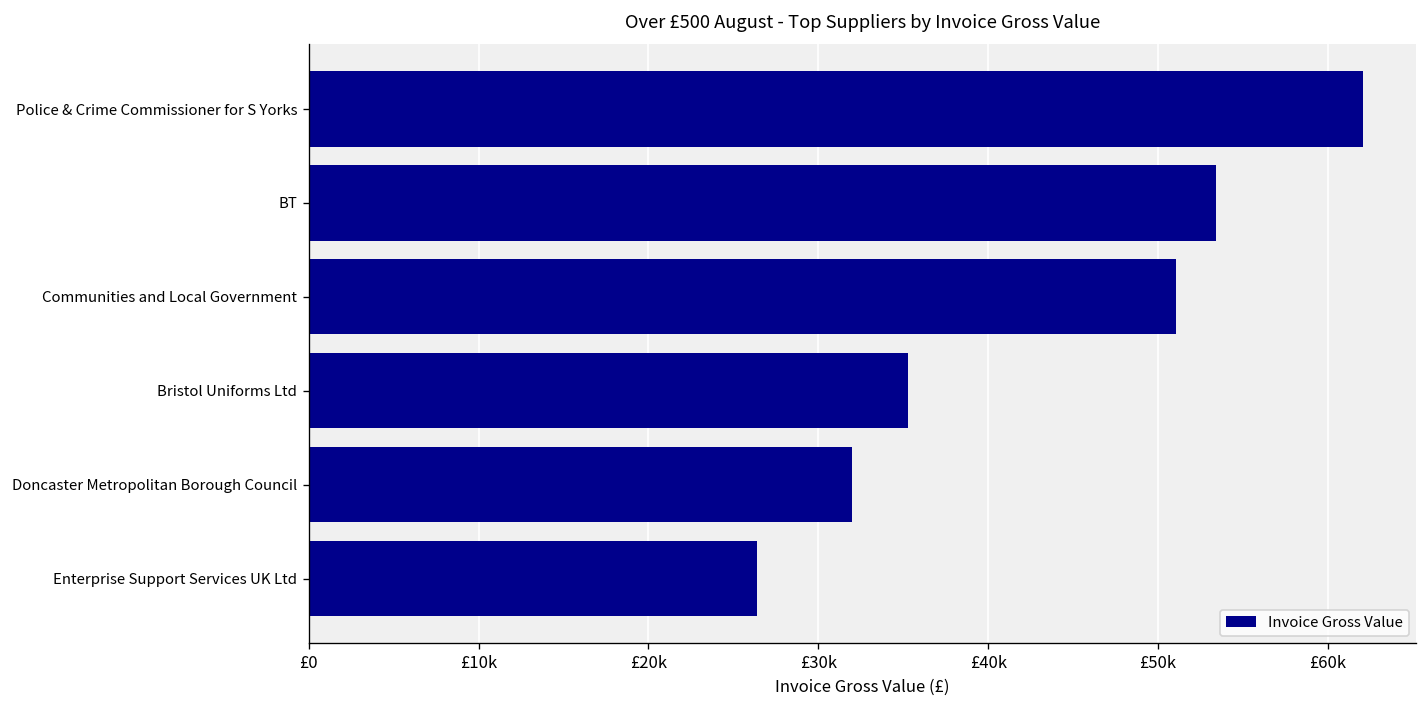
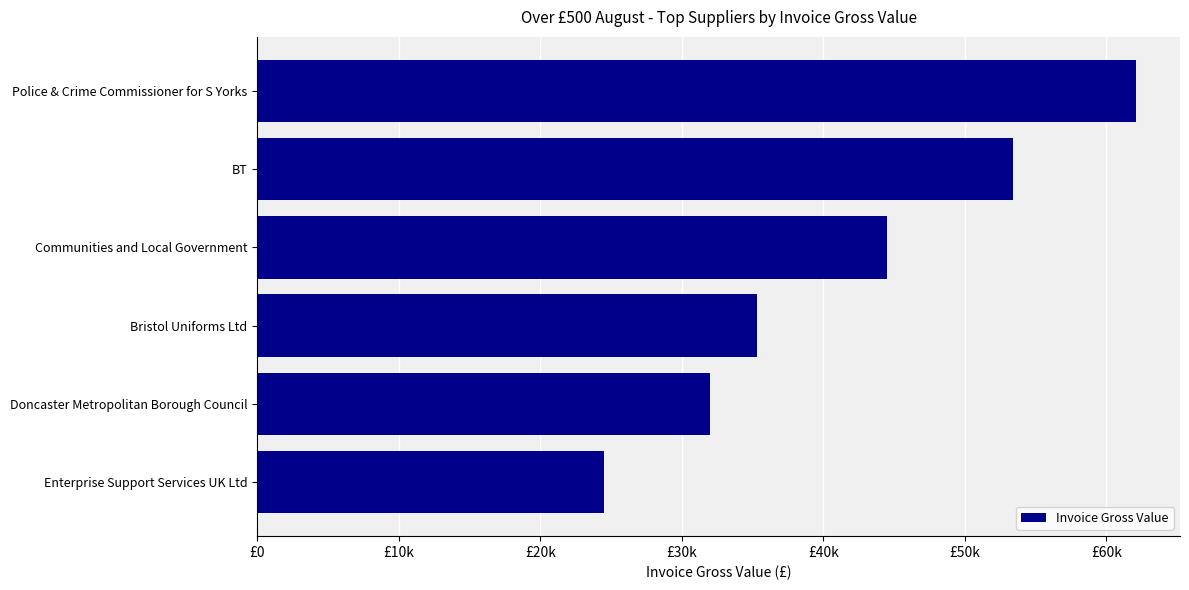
Communities and Local Government: £51100 -> £44500
Enterprise Support Services UK Ltd: £26400 -> £24500
